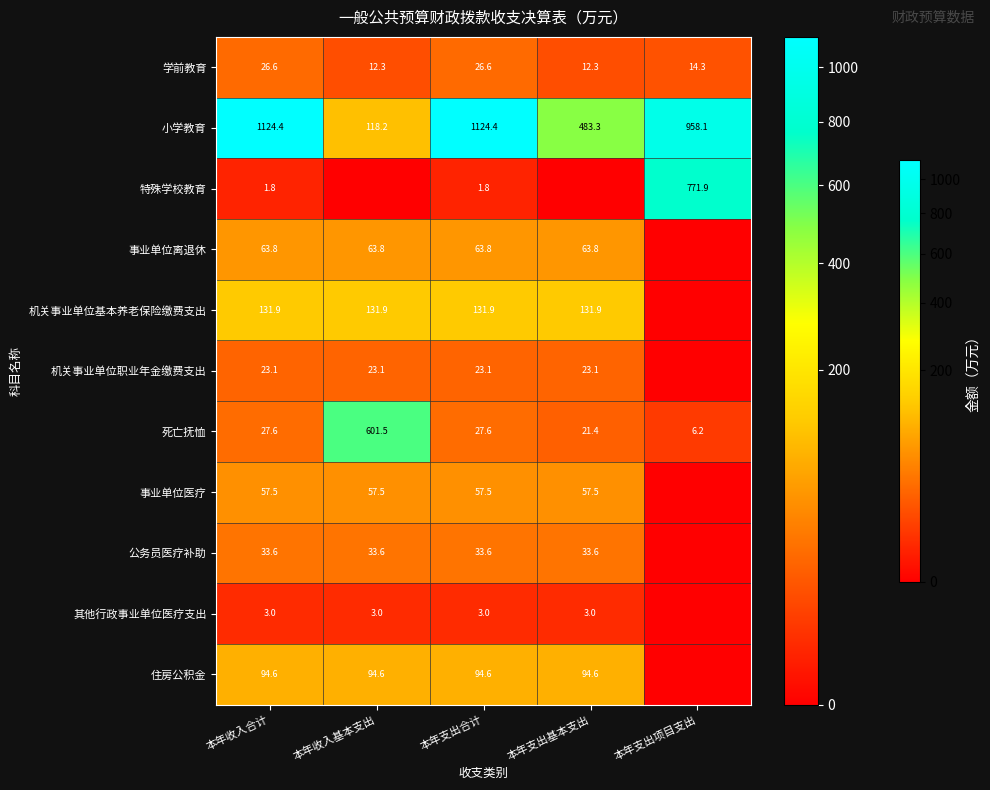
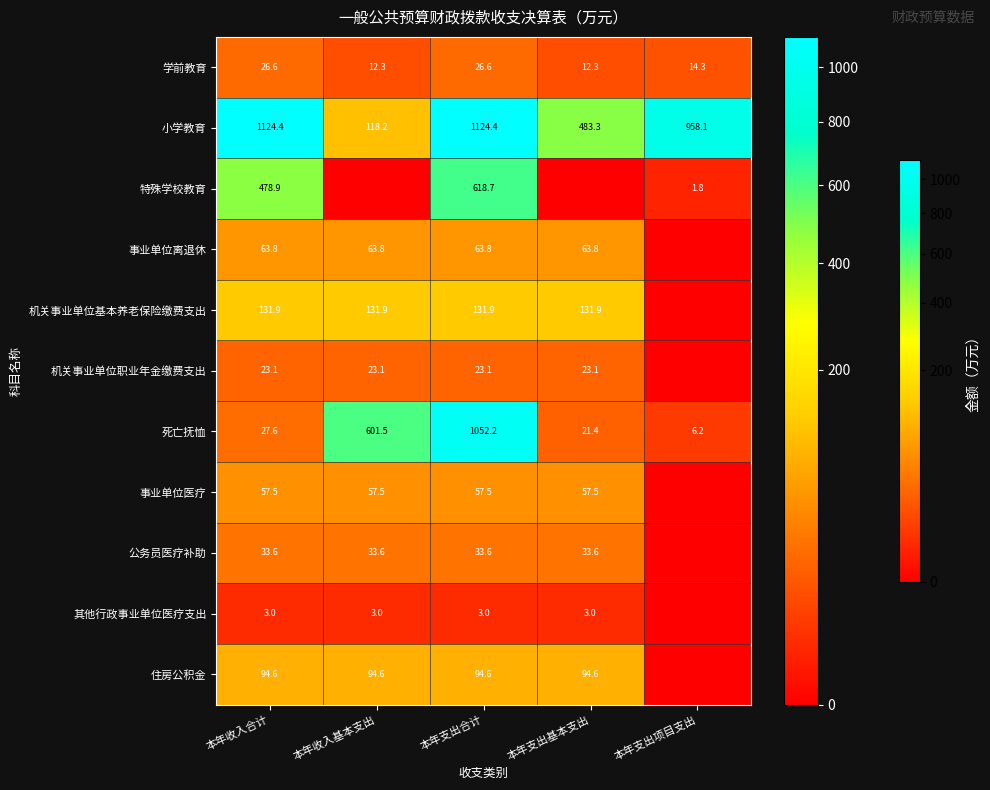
特殊学校教育, 本年收入合计: 1.8 -> 478.9
特殊学校教育, 本年支出合计: 1.8 -> 618.7
特殊学校教育, 本年支出项目支出: 771.9 -> 1.8
死亡抚恤, 本年支出合计: 27.6 -> 1052.2
